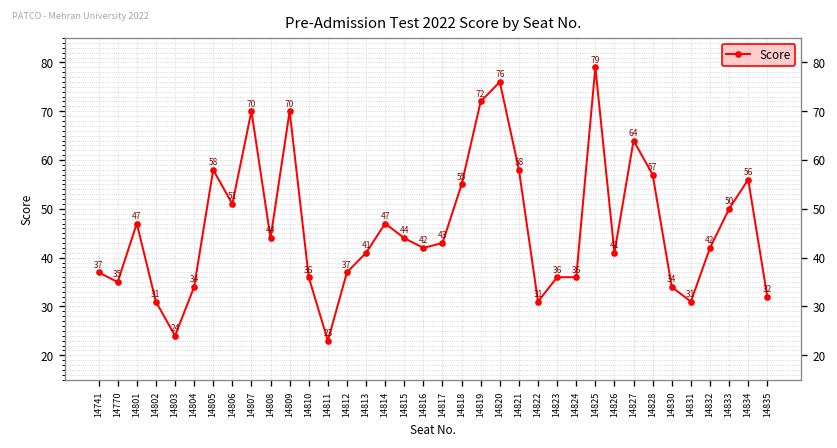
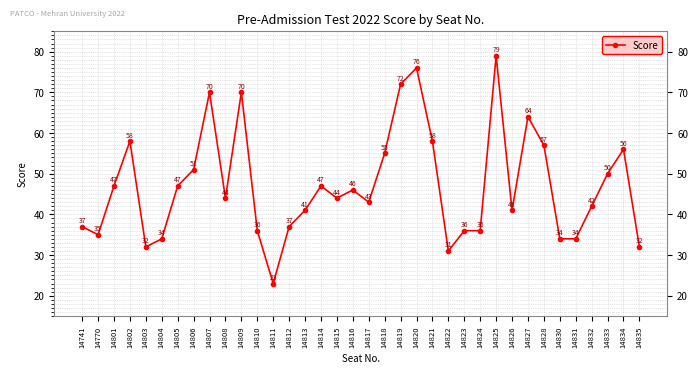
14802: 31 -> 58
14803: 24 -> 32
14805: 58 -> 47
14816: 42 -> 46
14831: 31 -> 34
